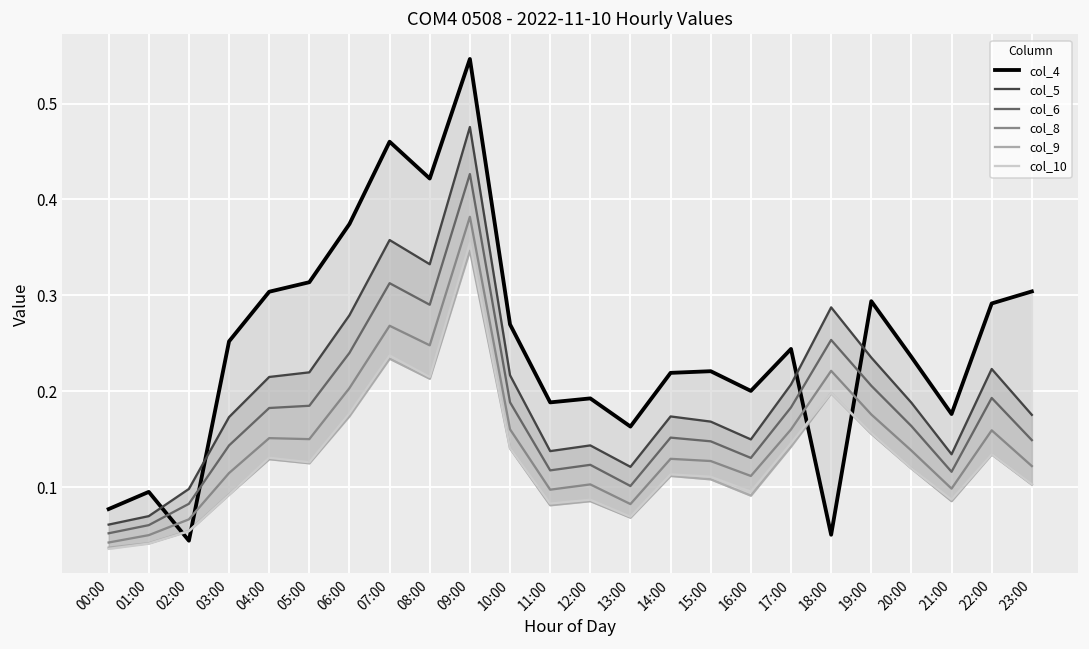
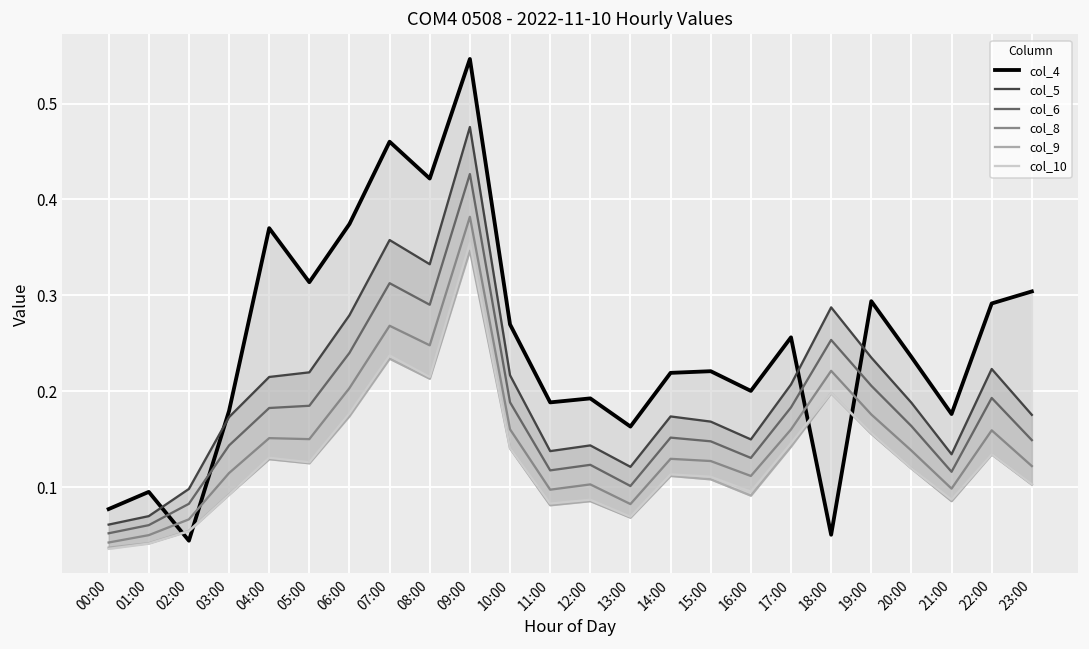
col_4, 03:00: 0.25 -> 0.18
col_4, 04:00: 0.30 -> 0.37
col_4, 17:00: 0.24 -> 0.26
